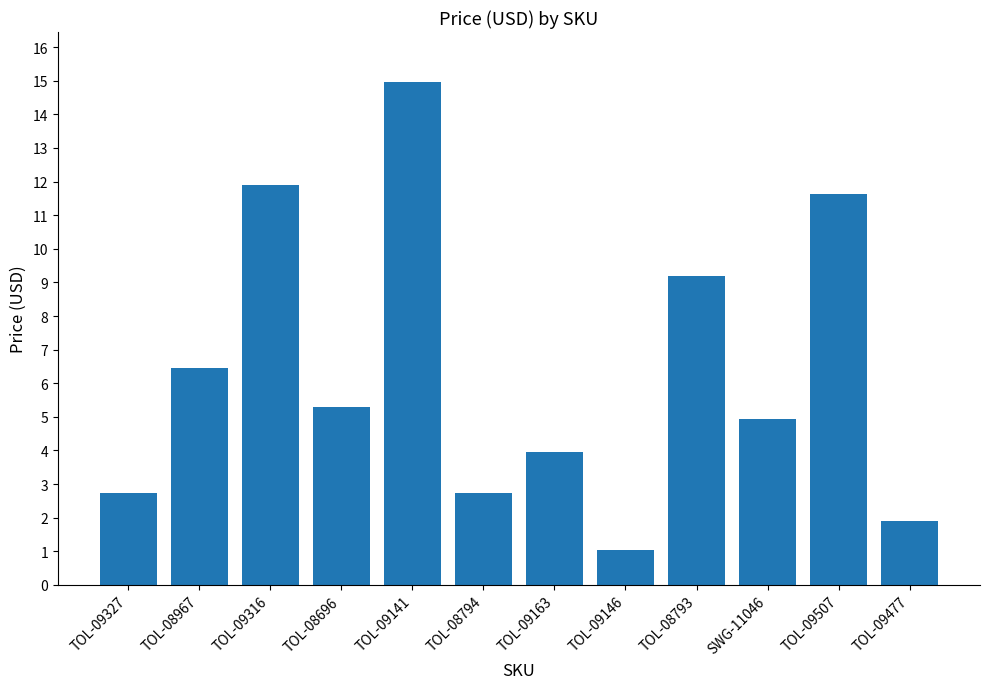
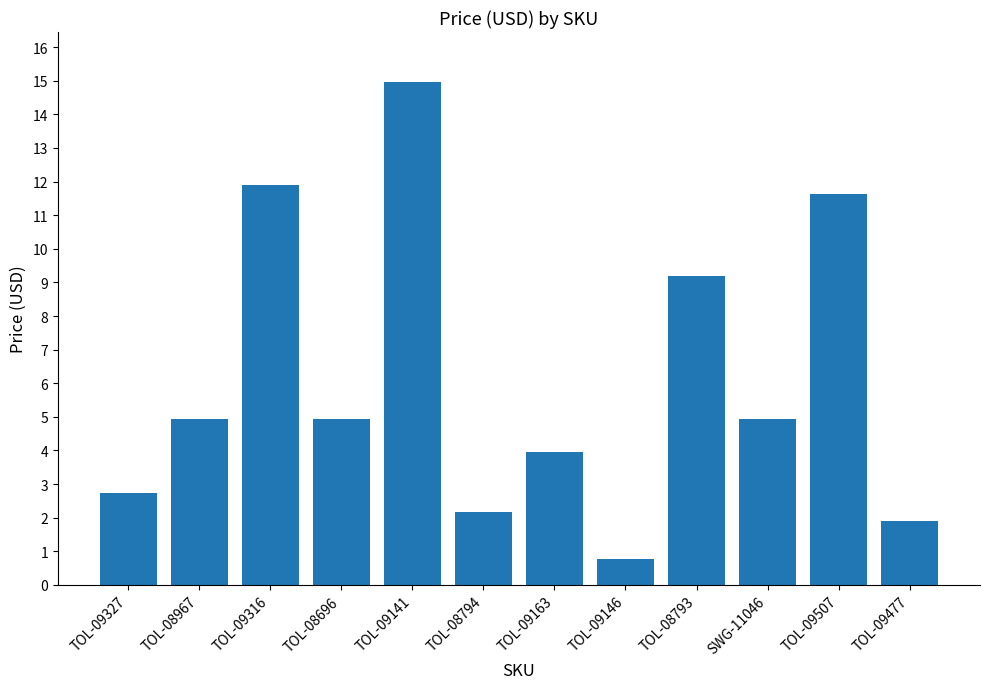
TOL-08967: 6.4 -> 5.0
TOL-08696: 5.3 -> 5.0
TOL-08794: 2.8 -> 2.2
TOL-09146: 1.1 -> 0.8
